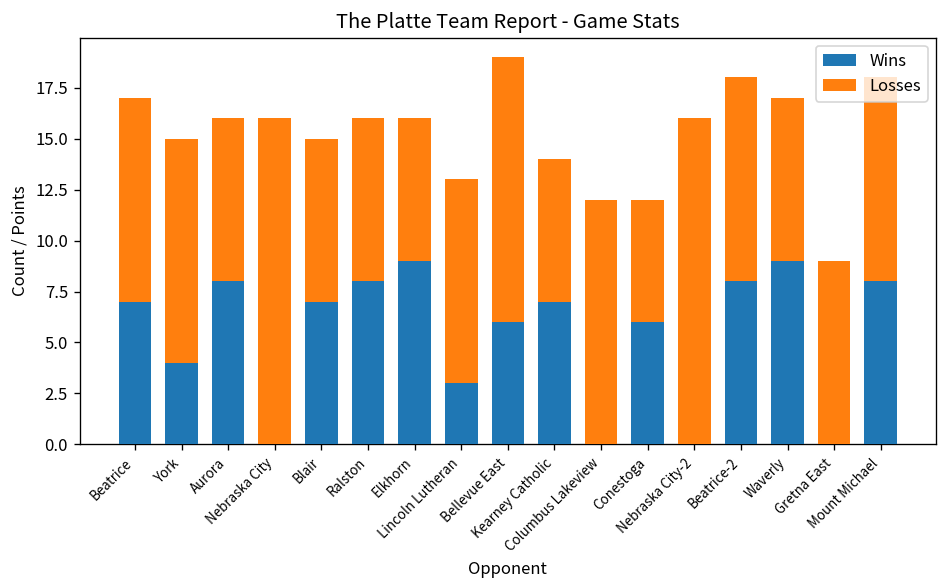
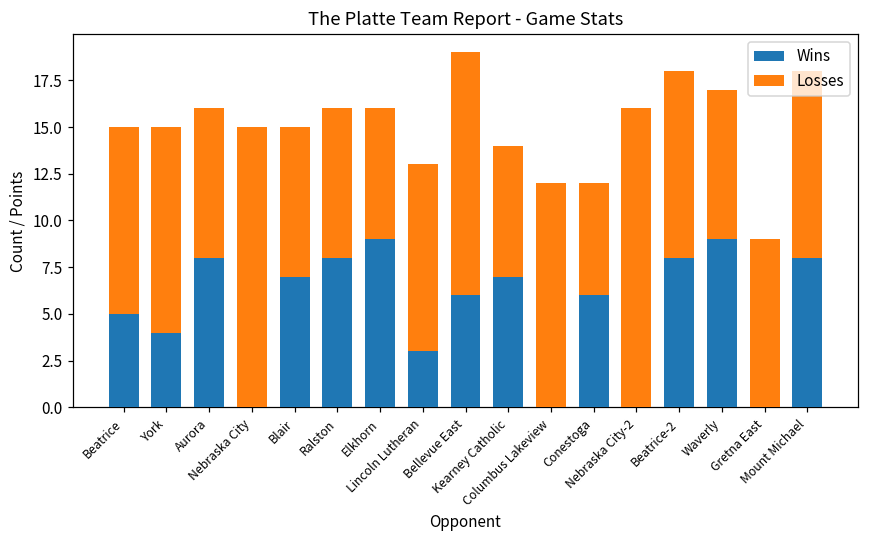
Wins, Beatrice: 7 -> 5
Losses, Nebraska City: 16 -> 15
